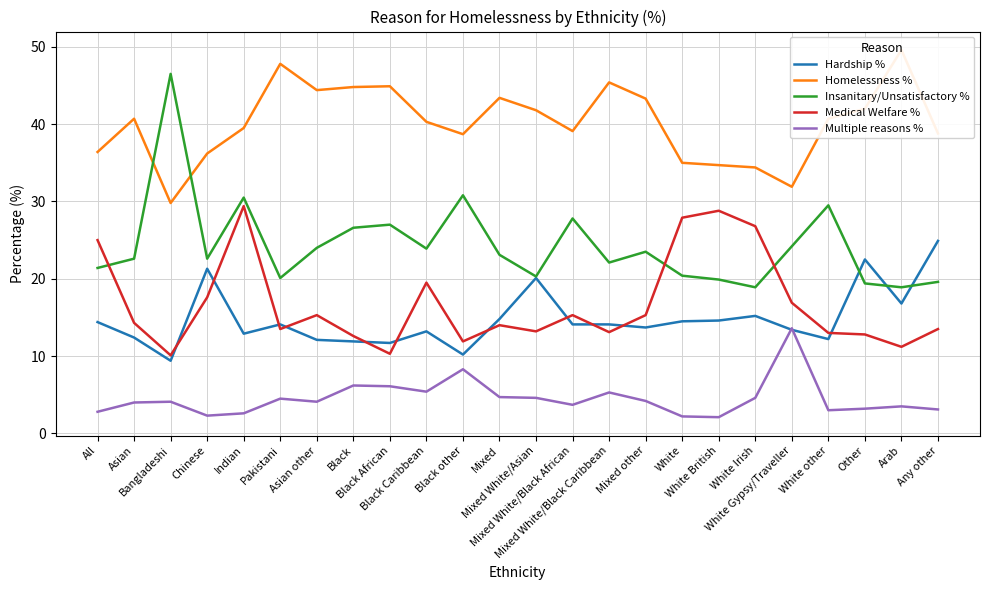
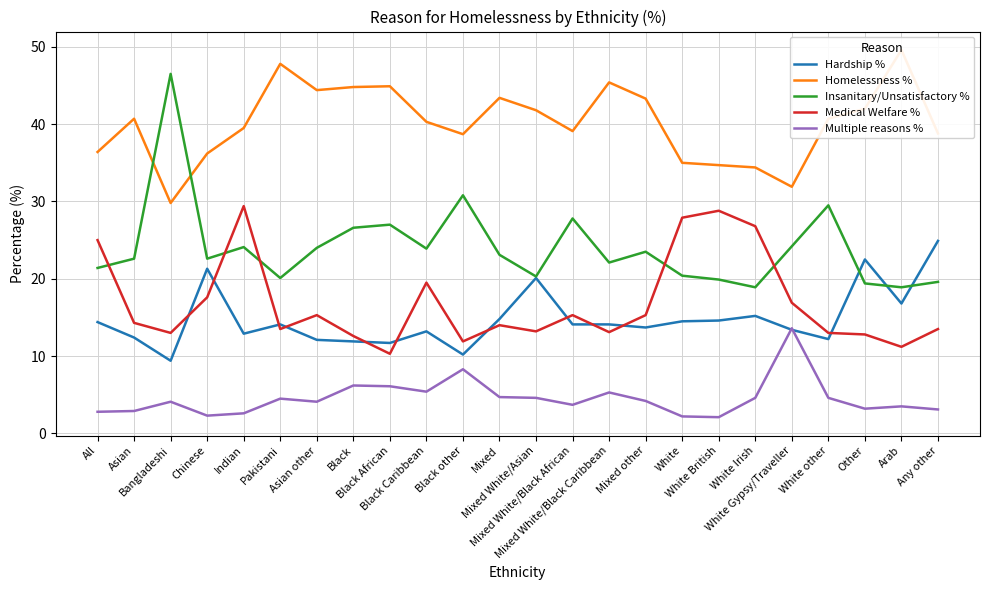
Multiple reasons %, Asian: 4 -> 3
Medical Welfare %, Bangladeshi: 10 -> 13
Insanitary/Unsatisfactory %, Indian: 31 -> 24
Multiple reasons %, White other: 3 -> 5
